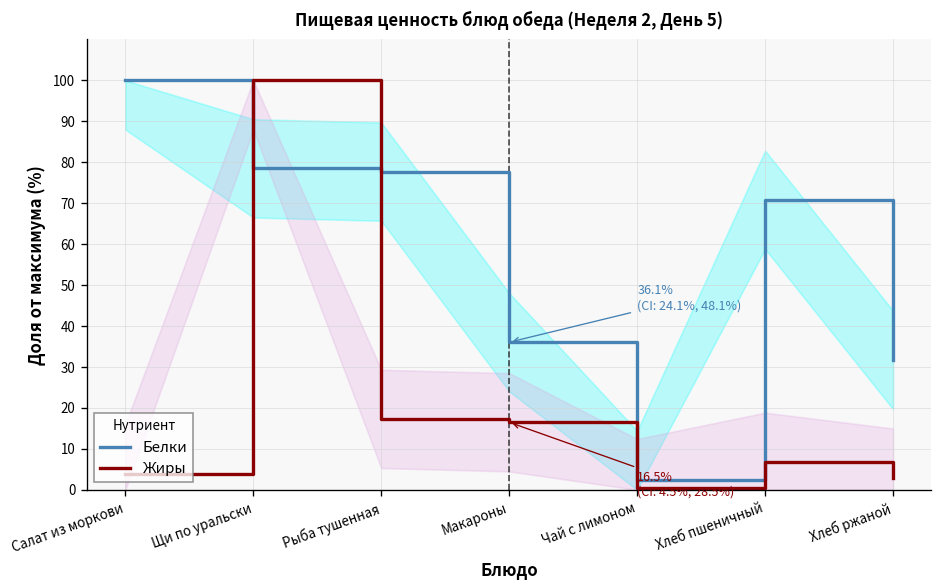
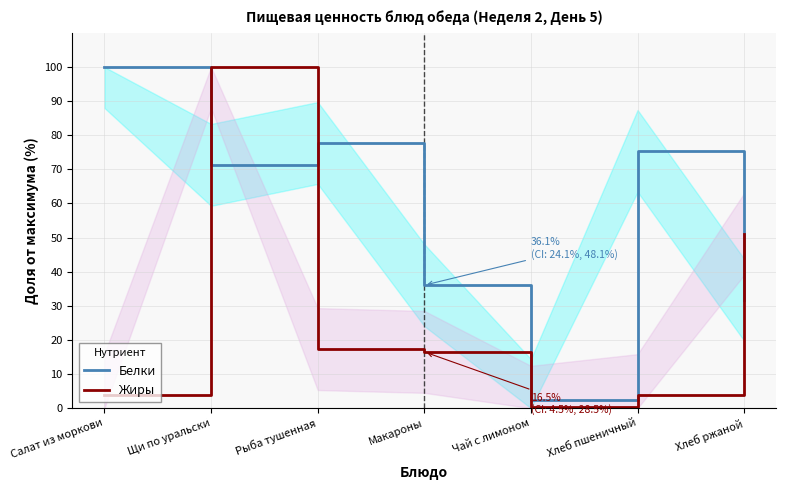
Белки, Щи по уральски: 79 -> 71
Белки, Хлеб пшеничный: 71 -> 75
Жиры, Хлеб пшеничный: 7 -> 4
Жиры, Хлеб ржаной: 3 -> 51
